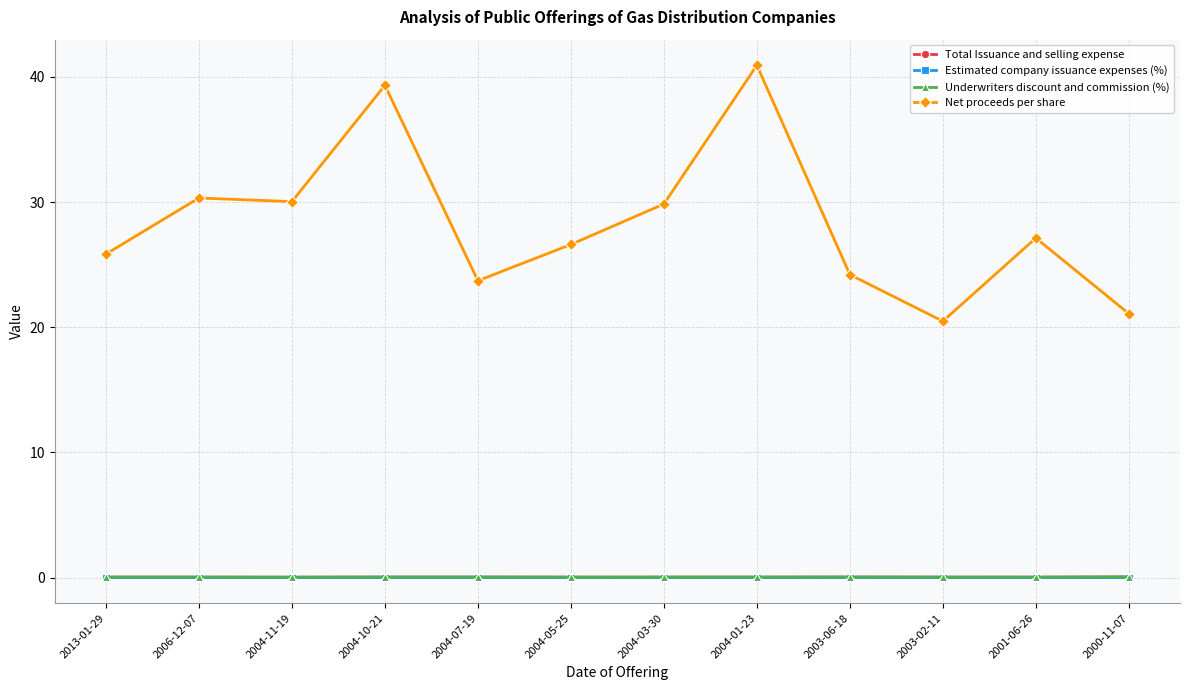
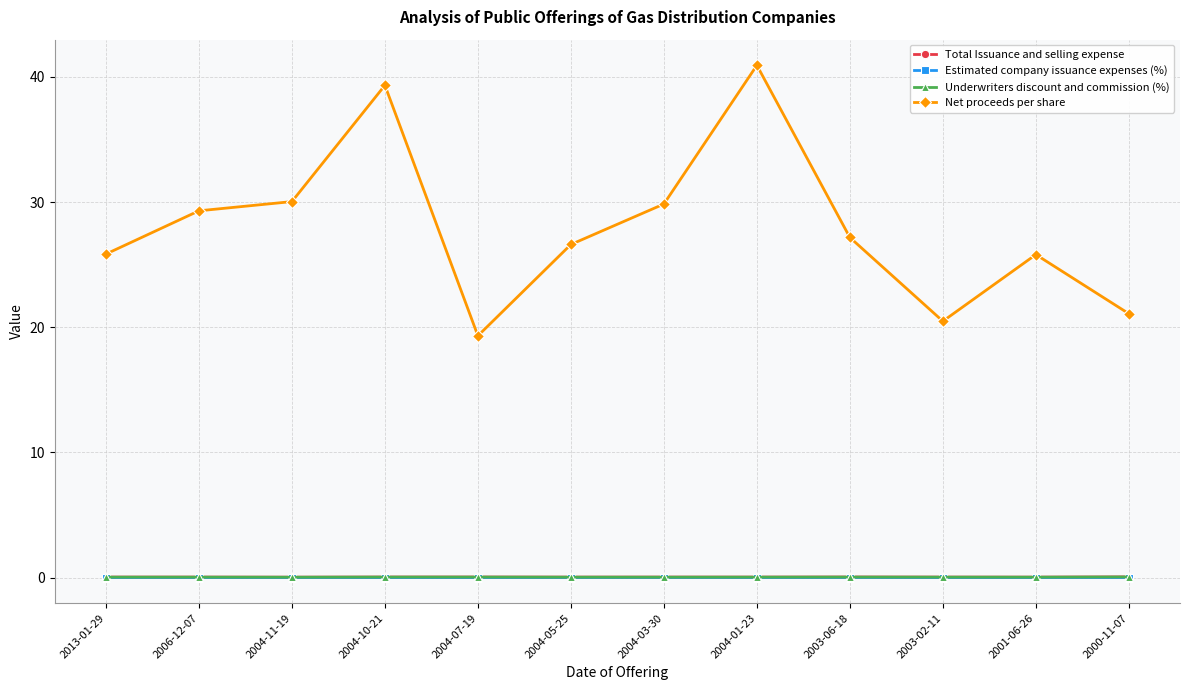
Net proceeds per share, 2006-12-07: 30.3 -> 29.3
Net proceeds per share, 2004-07-19: 23.7 -> 19.3
Net proceeds per share, 2003-06-18: 24.2 -> 27.2
Net proceeds per share, 2001-06-26: 27.1 -> 25.8
